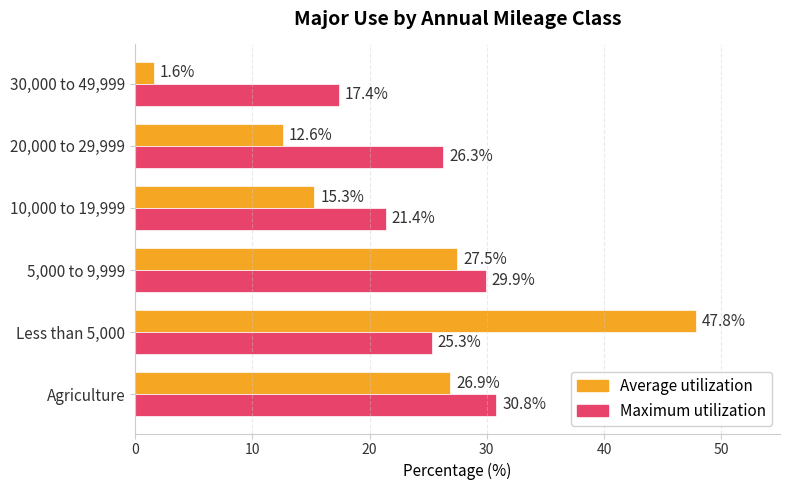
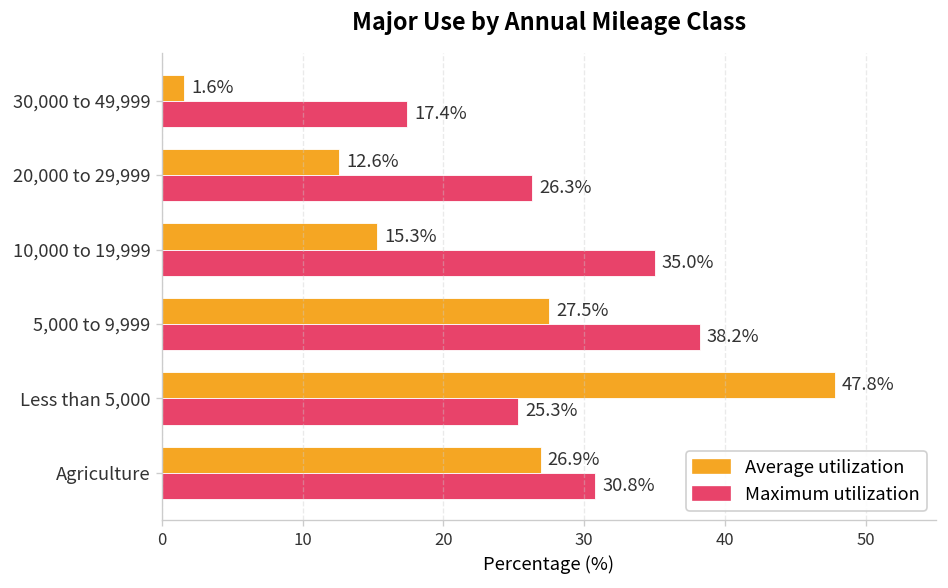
Maximum utilization, 10,000 to 19,999: 21.4% -> 35.0%
Maximum utilization, 5,000 to 9,999: 29.9% -> 38.2%
